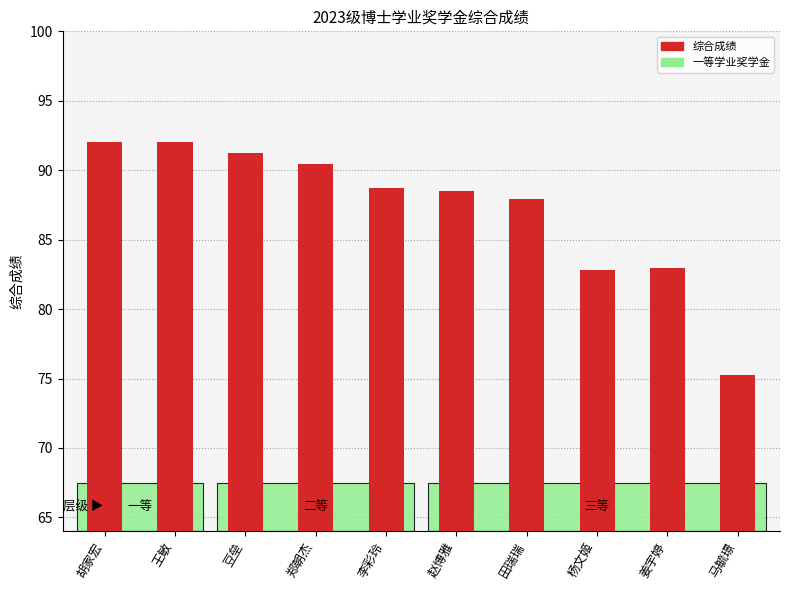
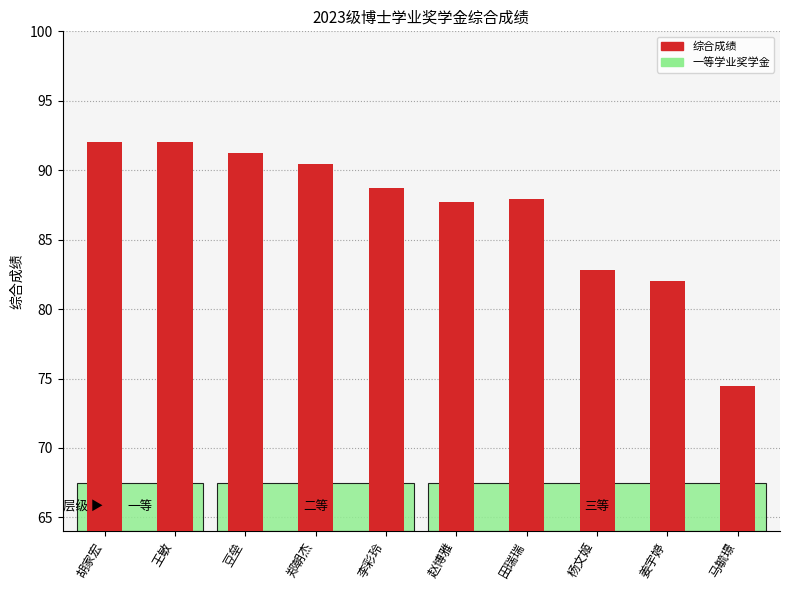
赵博雅: 88.5 -> 87.7
姜宇婷: 82.9 -> 82.0
马毓璟: 75.2 -> 74.5
